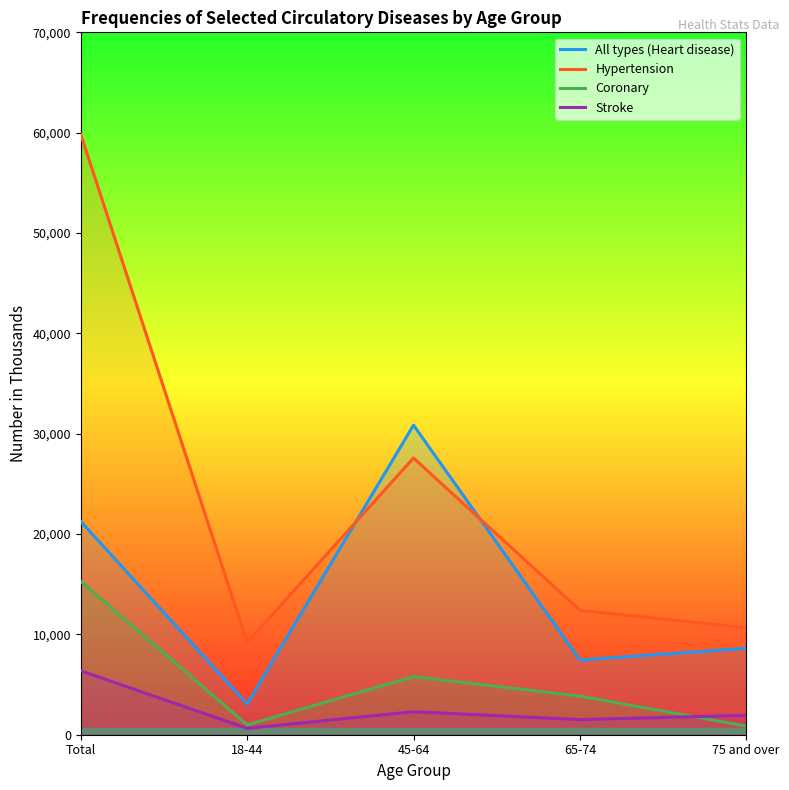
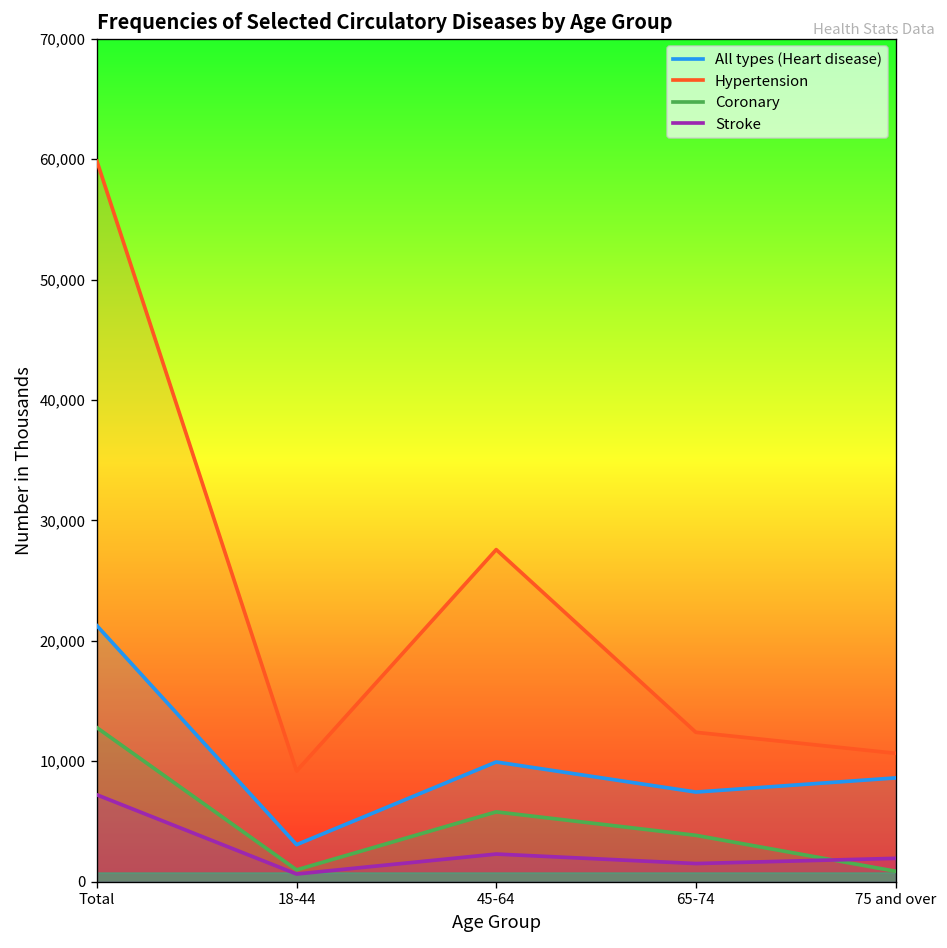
Coronary, Total: 15,300 -> 12,800
Stroke, Total: 6,400 -> 7,200
All types (Heart disease), 45-64: 30,900 -> 9,900
